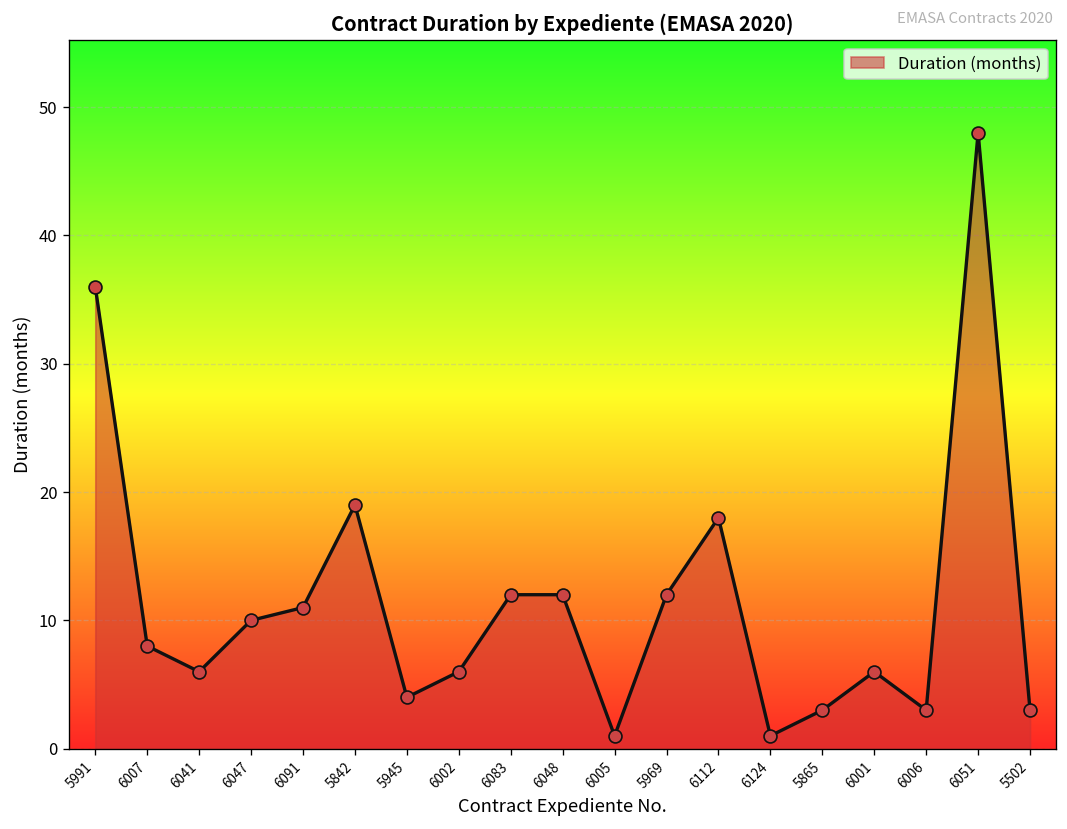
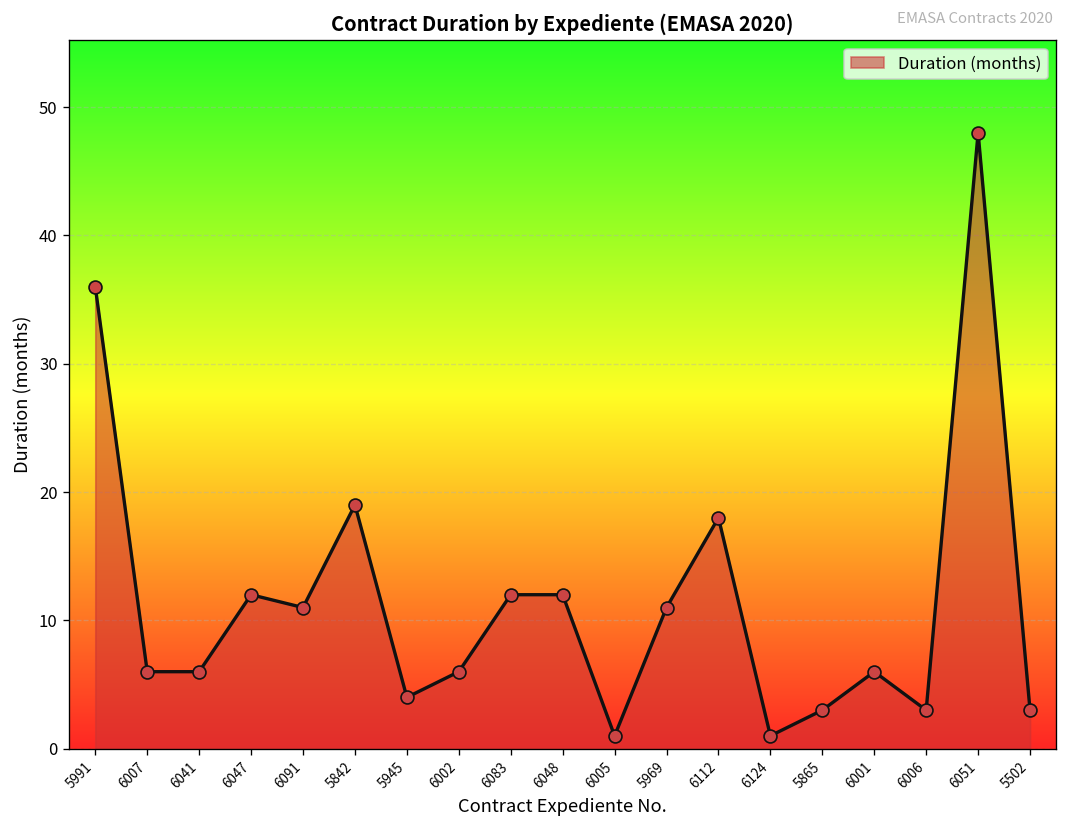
6007: 8 -> 6
6047: 10 -> 12
5969: 12 -> 11
